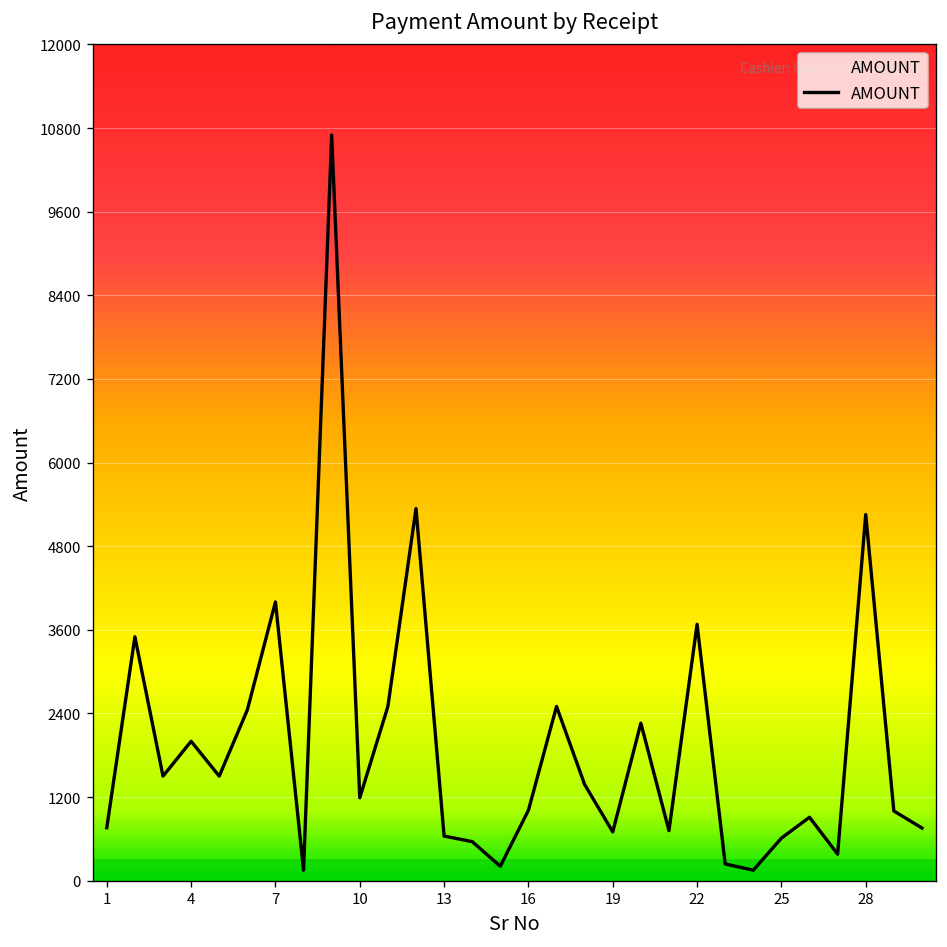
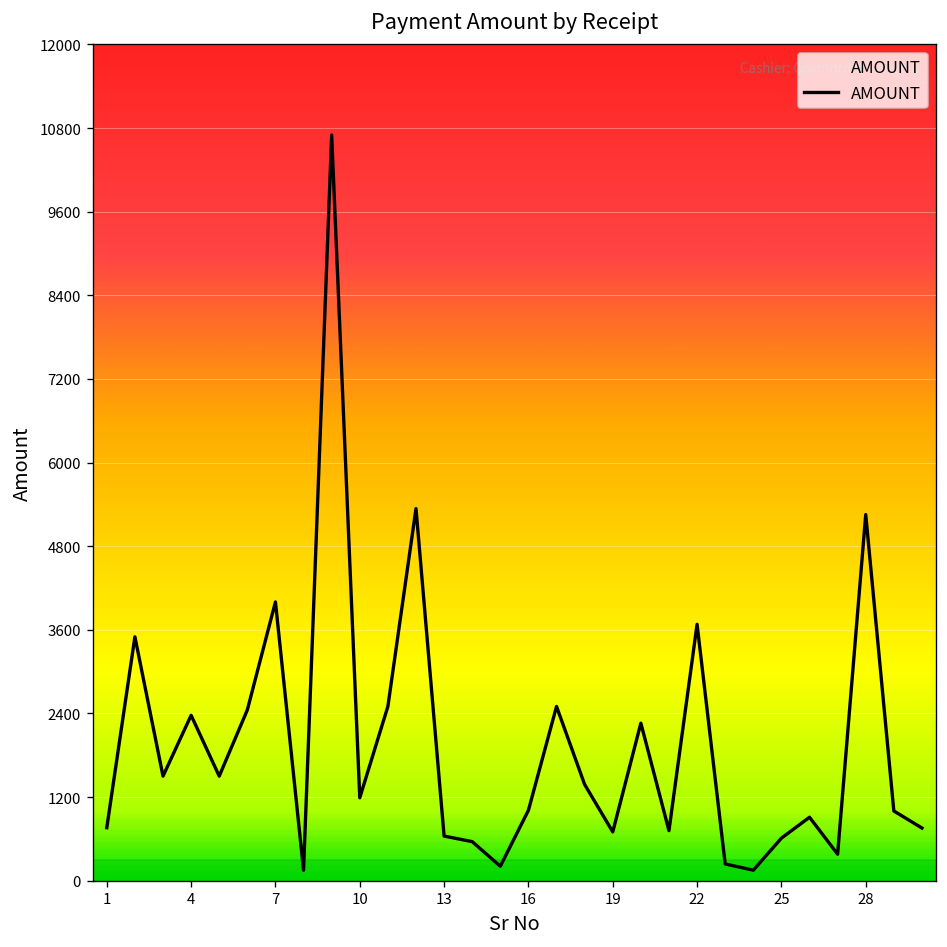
4: 2000 -> 2400
